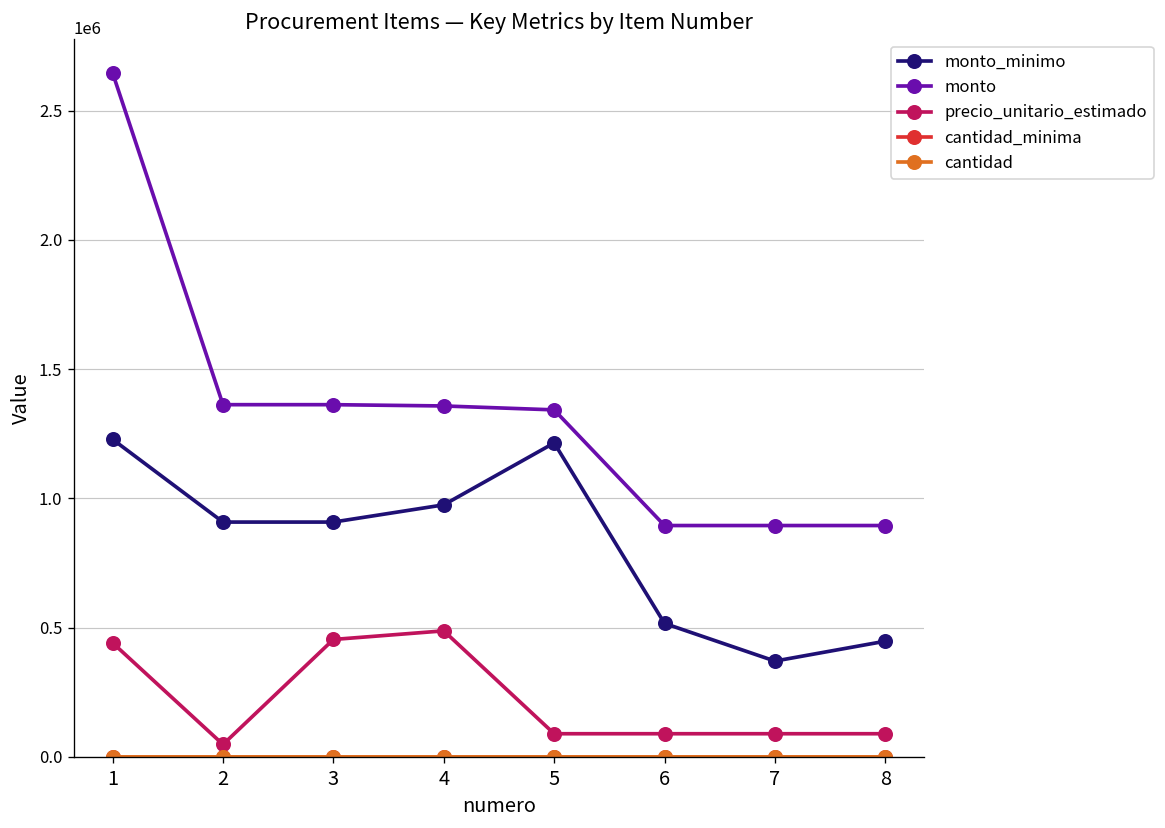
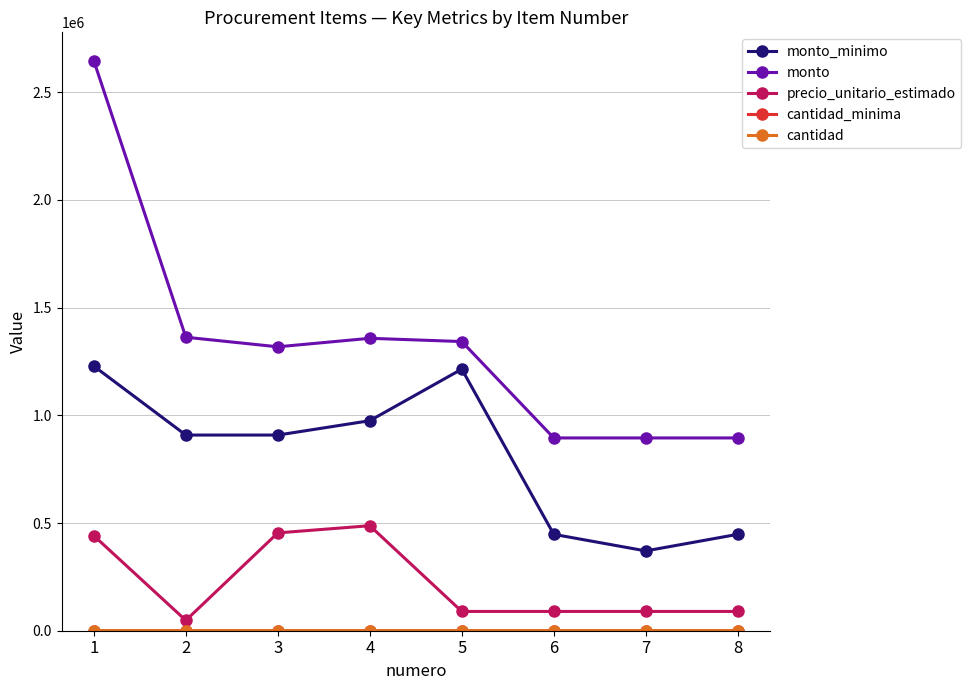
monto, 3: 1360000 -> 1320000
monto_minimo, 6: 520000 -> 450000
